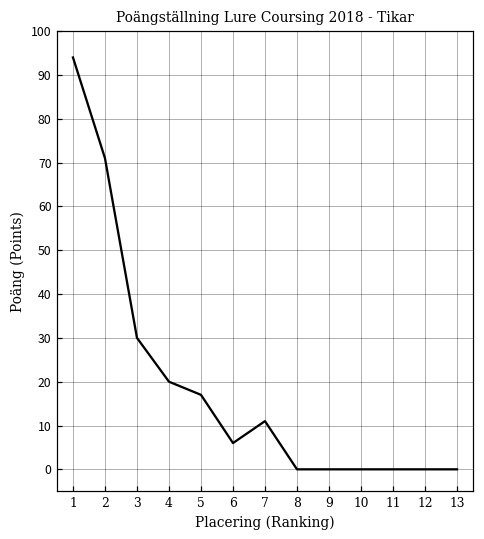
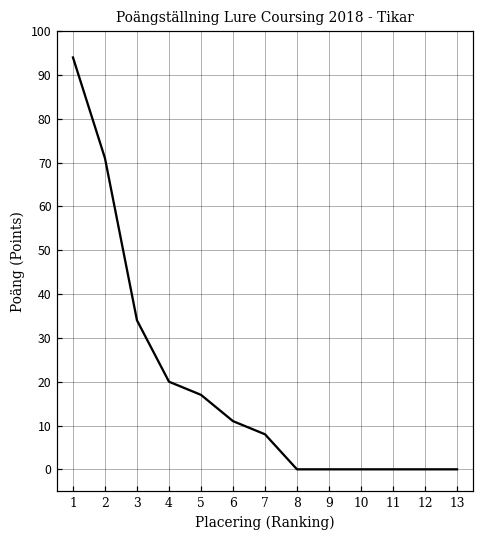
3: 30 -> 34
6: 6 -> 11
7: 11 -> 8
